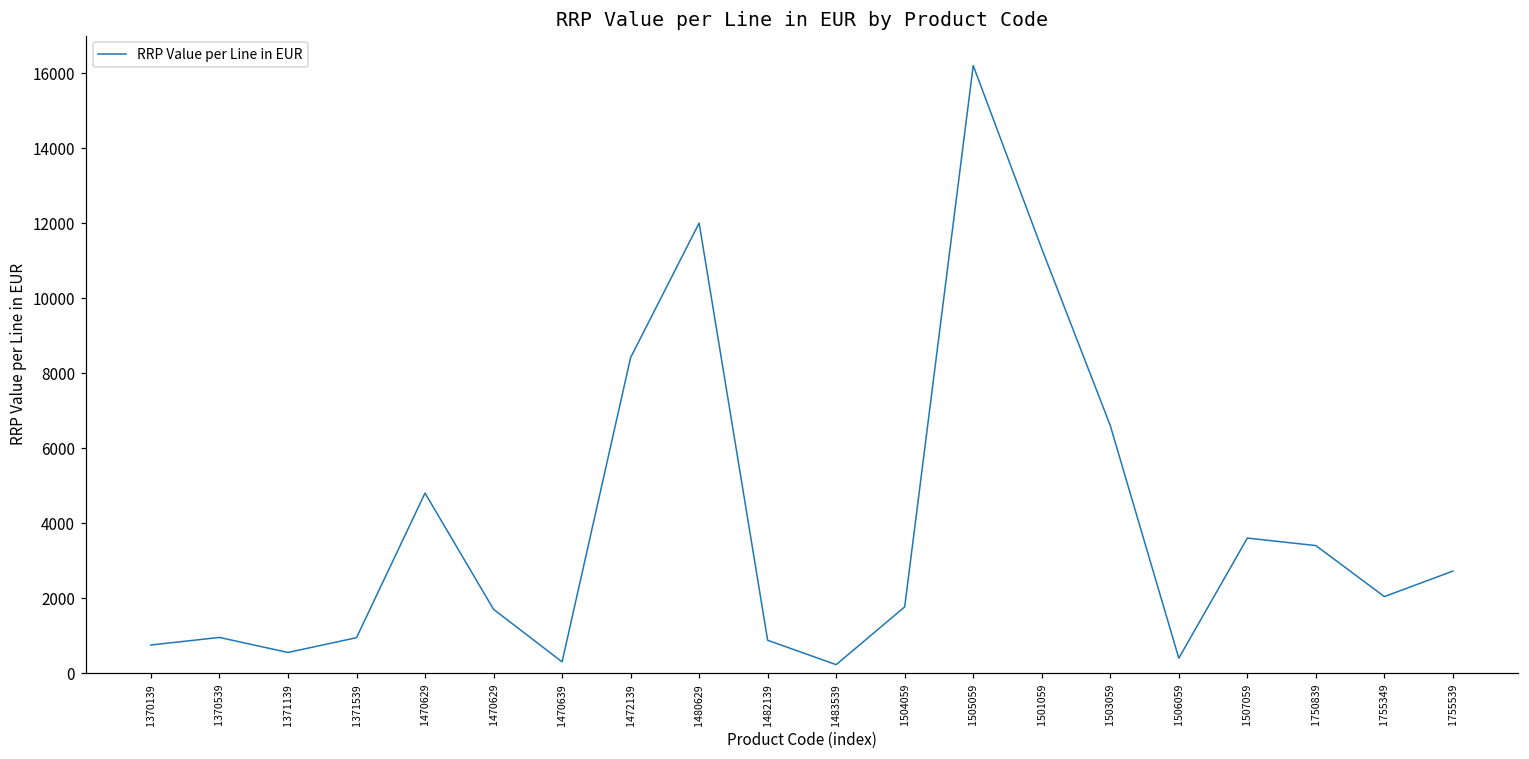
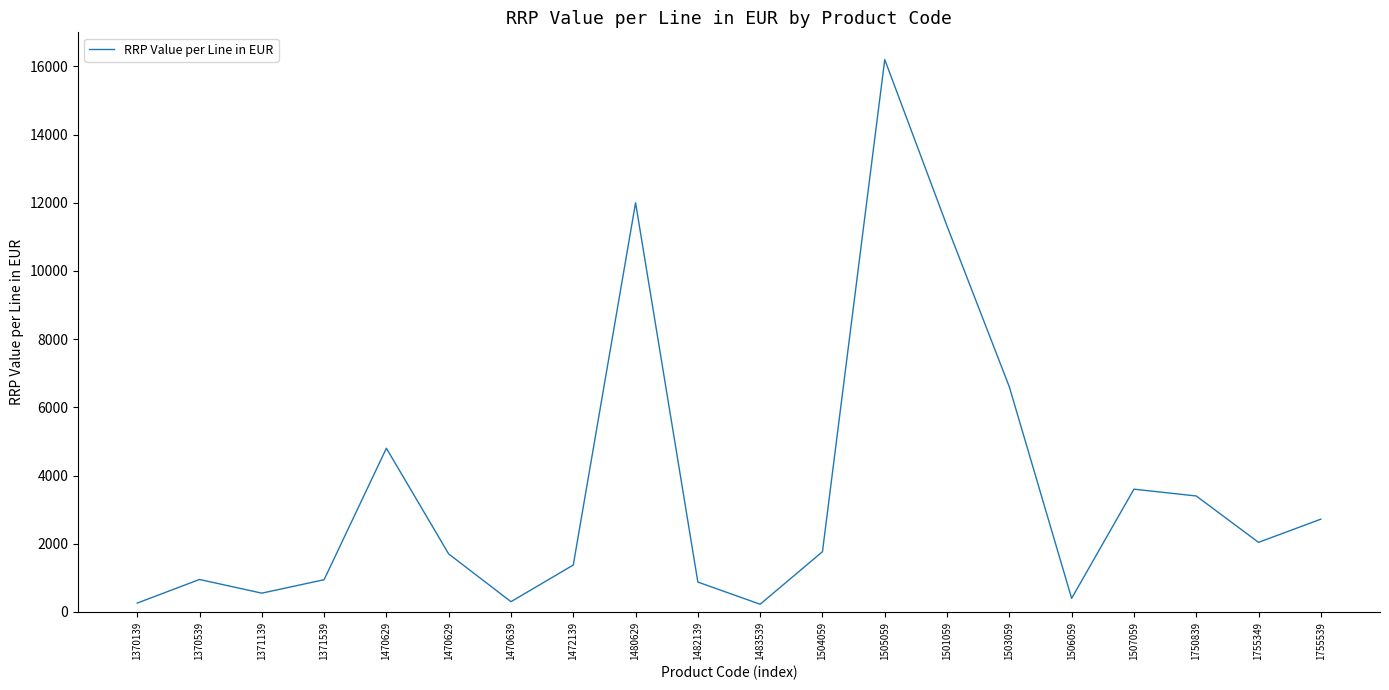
1370139: 800 -> 300
1472139: 8400 -> 1400
